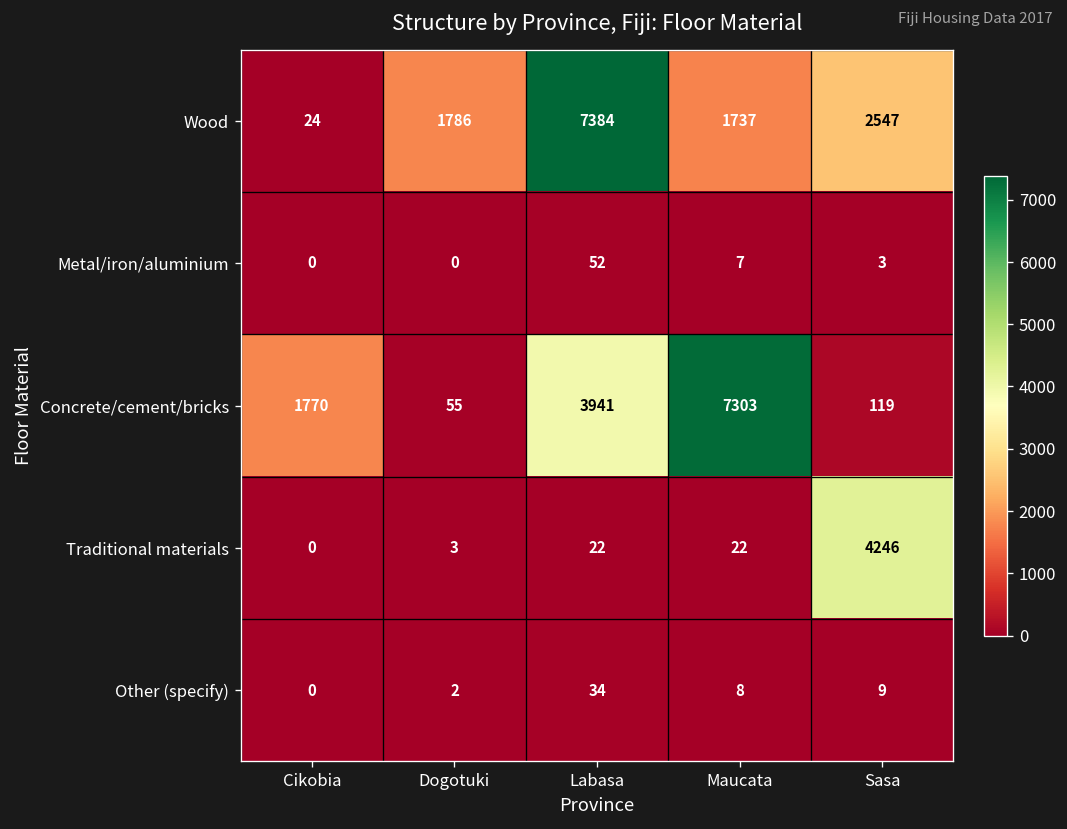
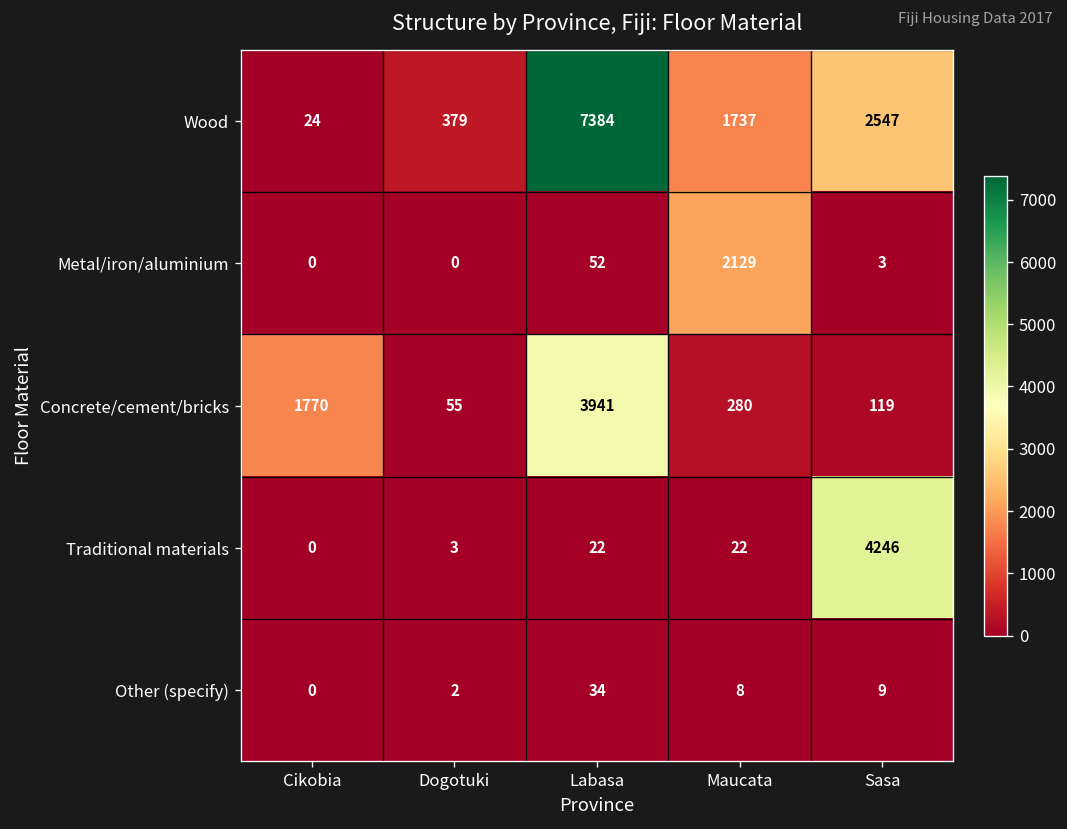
Wood, Dogotuki: 1786 -> 379
Metal/iron/aluminium, Maucata: 7 -> 2129
Concrete/cement/bricks, Maucata: 7303 -> 280
